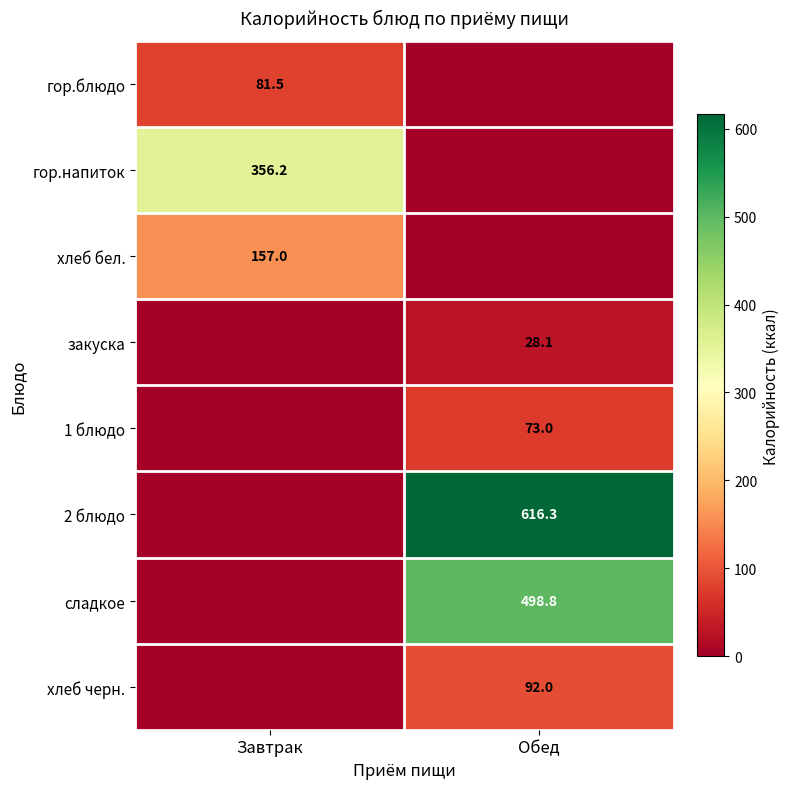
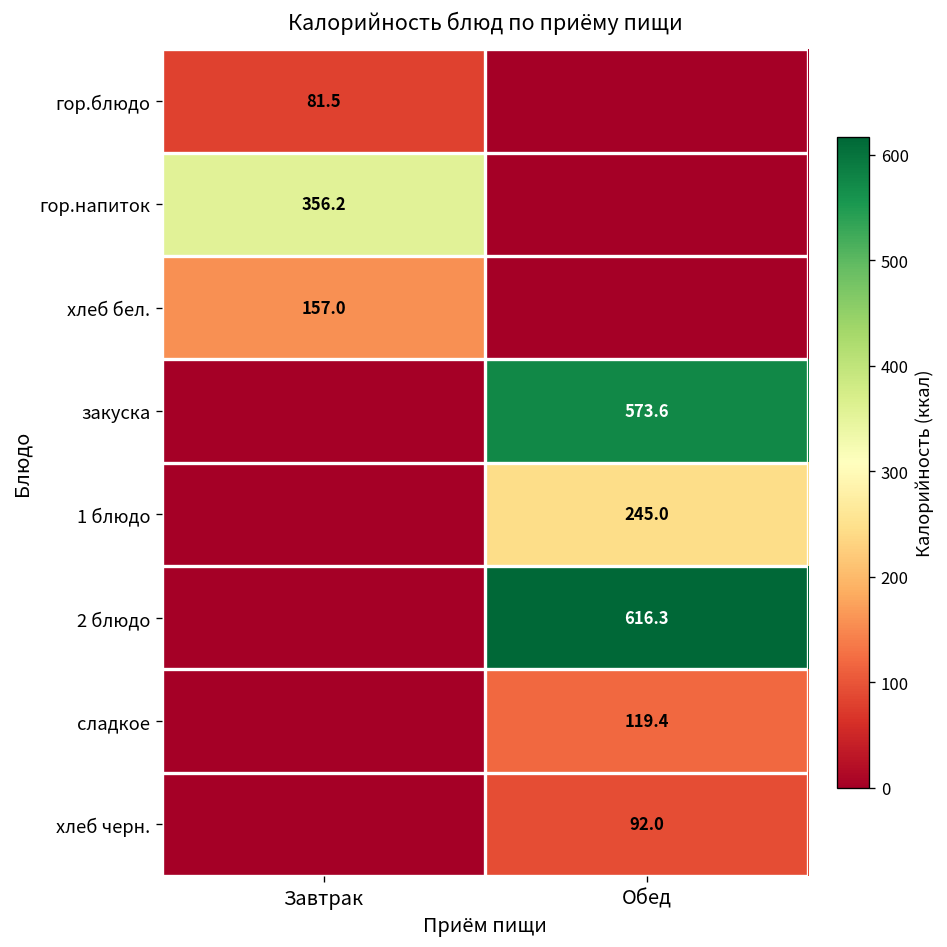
закуска, Обед: 28.1 -> 573.6
1 блюдо, Обед: 73.0 -> 245.0
сладкое, Обед: 498.8 -> 119.4
